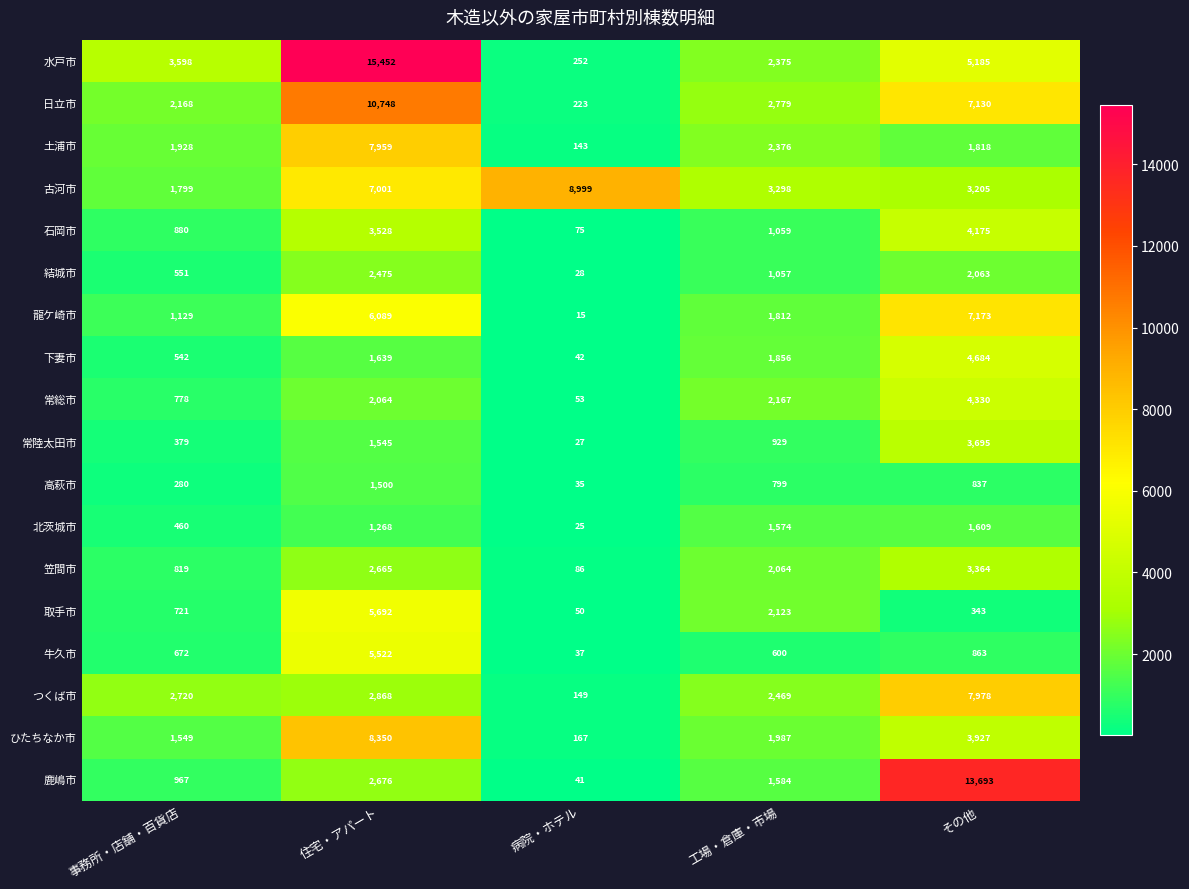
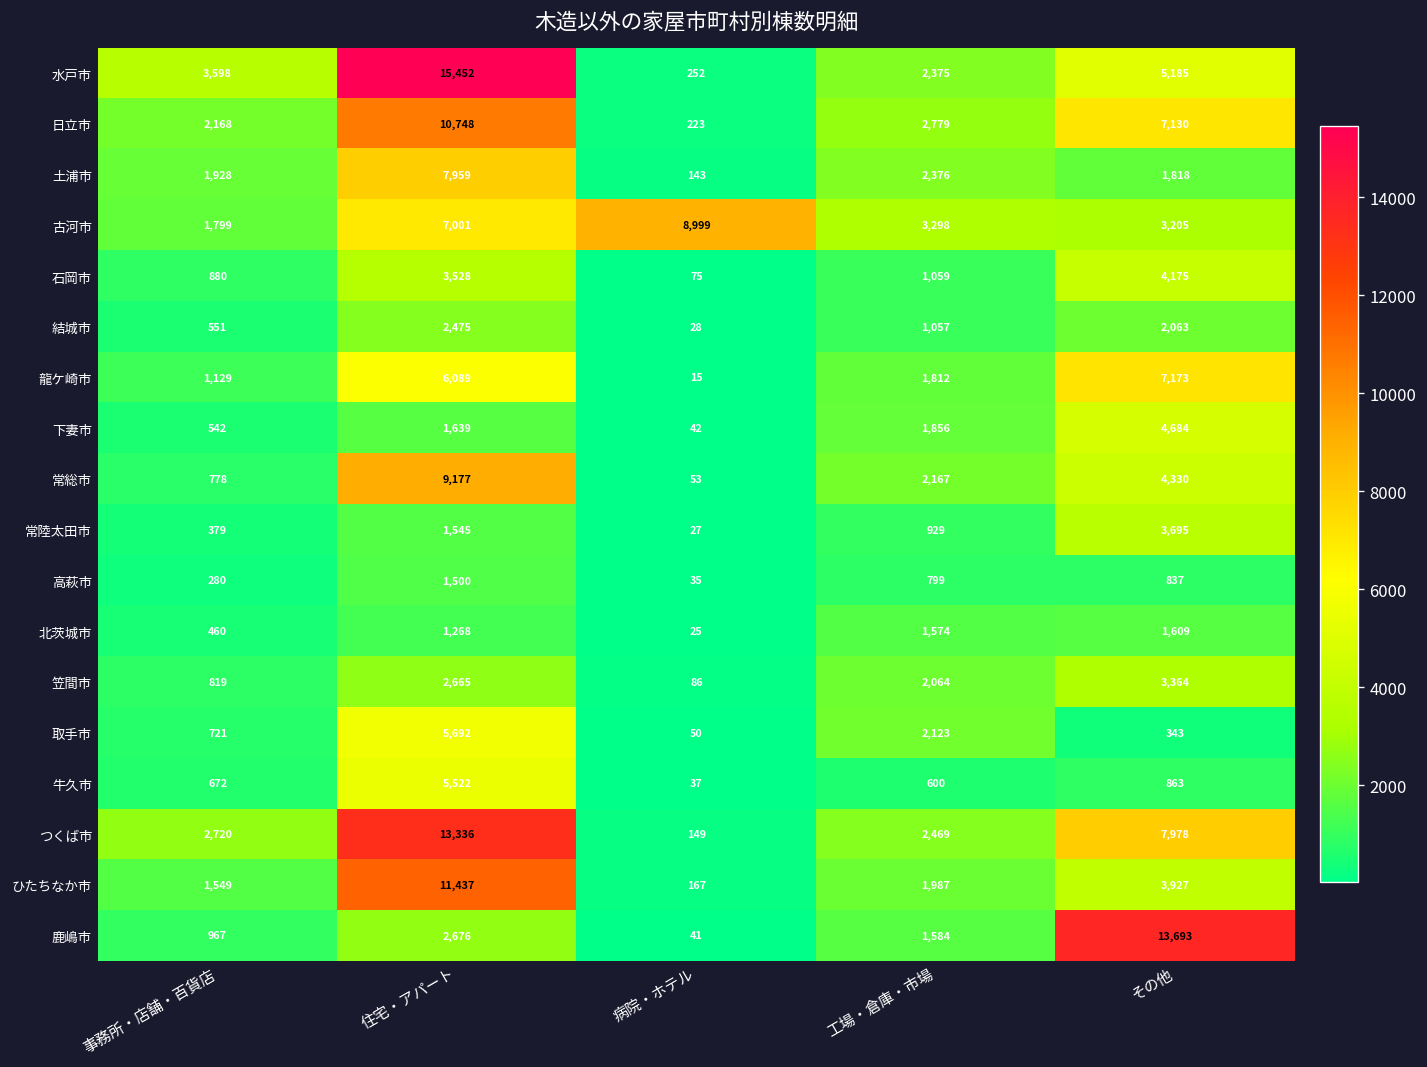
常総市, 住宅・アパート: 2,064 -> 9,177
つくば市, 住宅・アパート: 2,868 -> 13,336
ひたちなか市, 住宅・アパート: 8,350 -> 11,437
